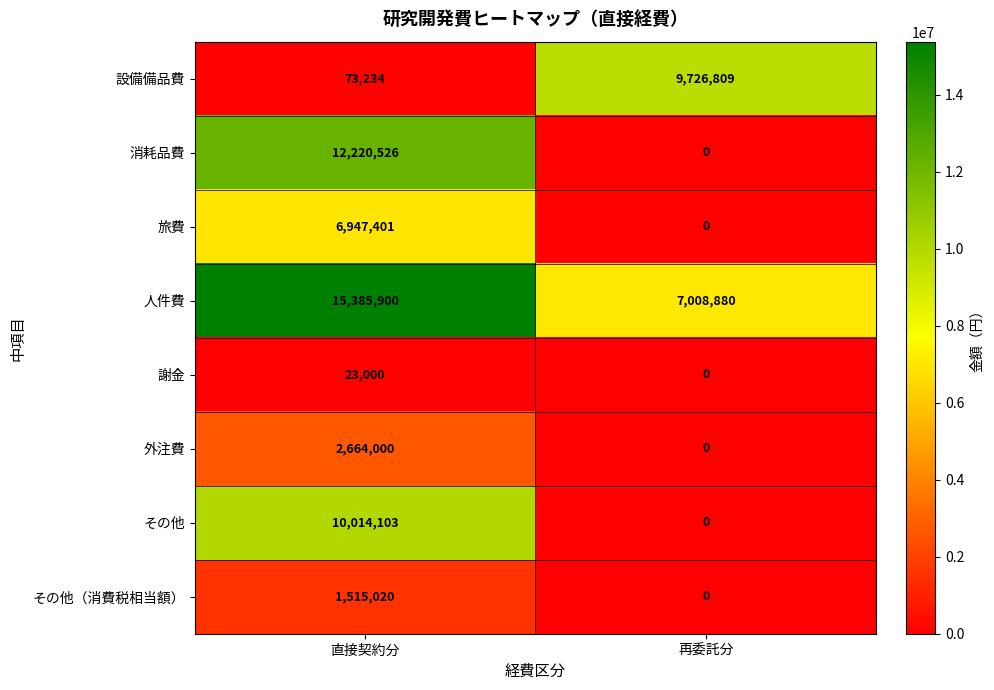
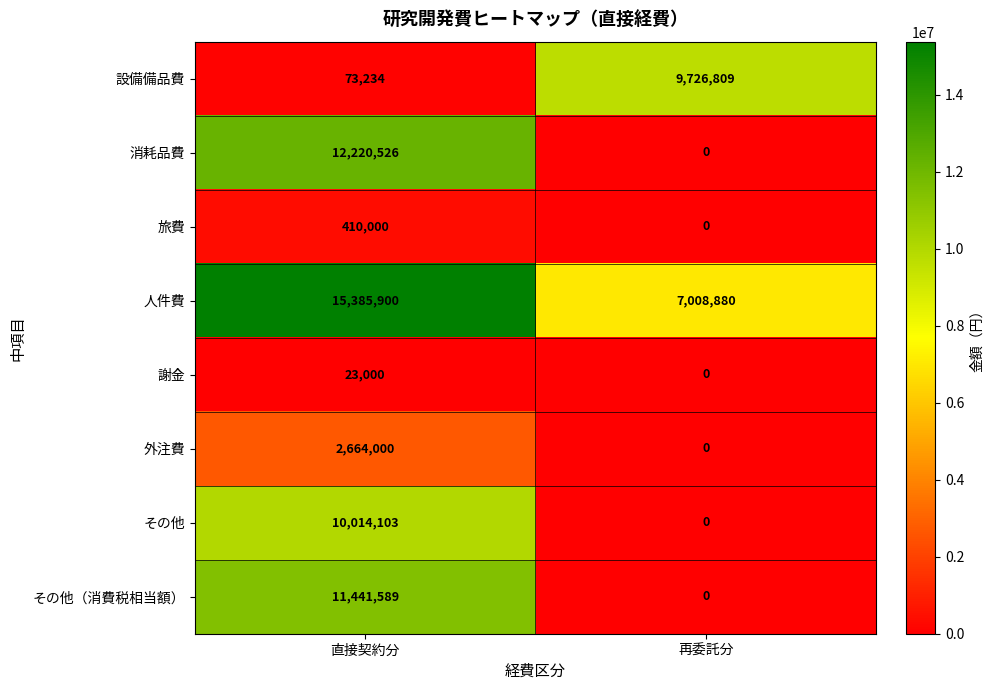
旅費, 直接契約分: 6,947,401 -> 410,000
その他（消費税相当額）, 直接契約分: 1,515,020 -> 11,441,589
